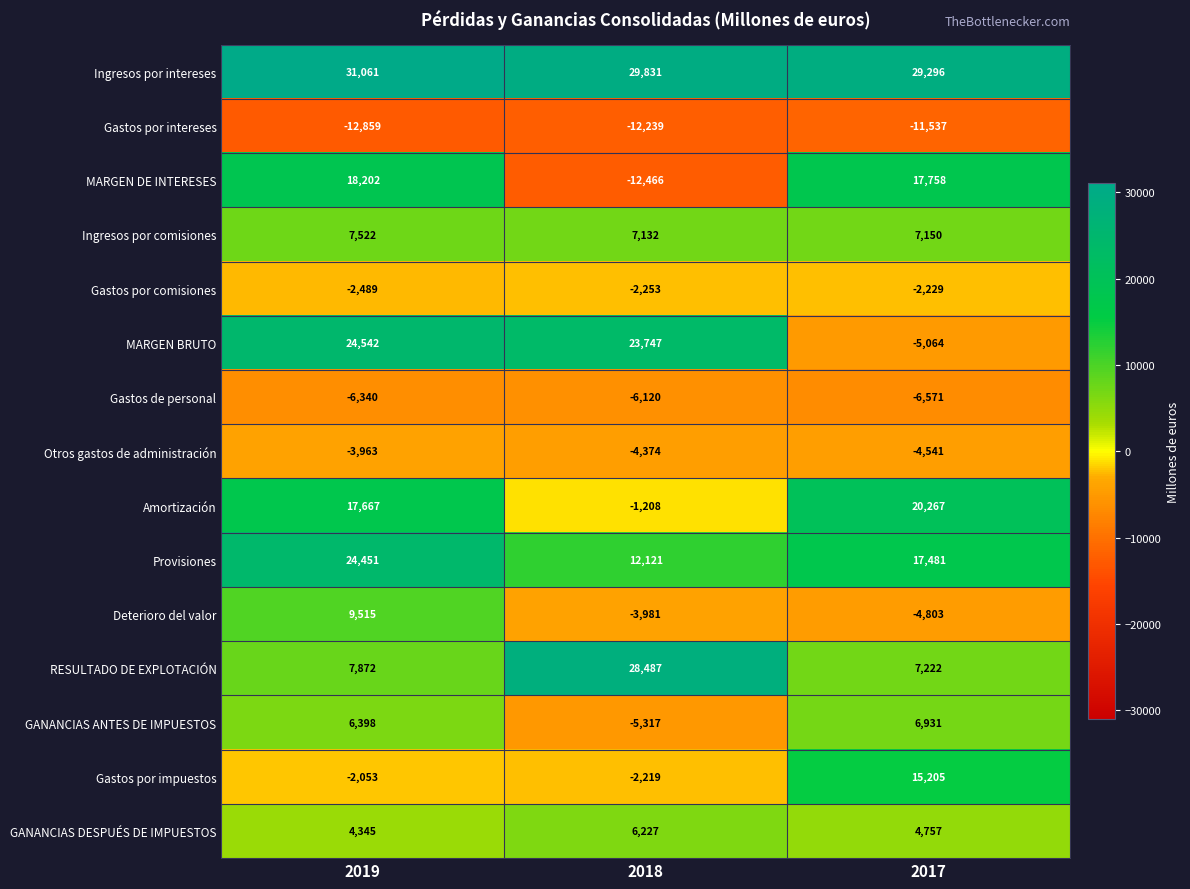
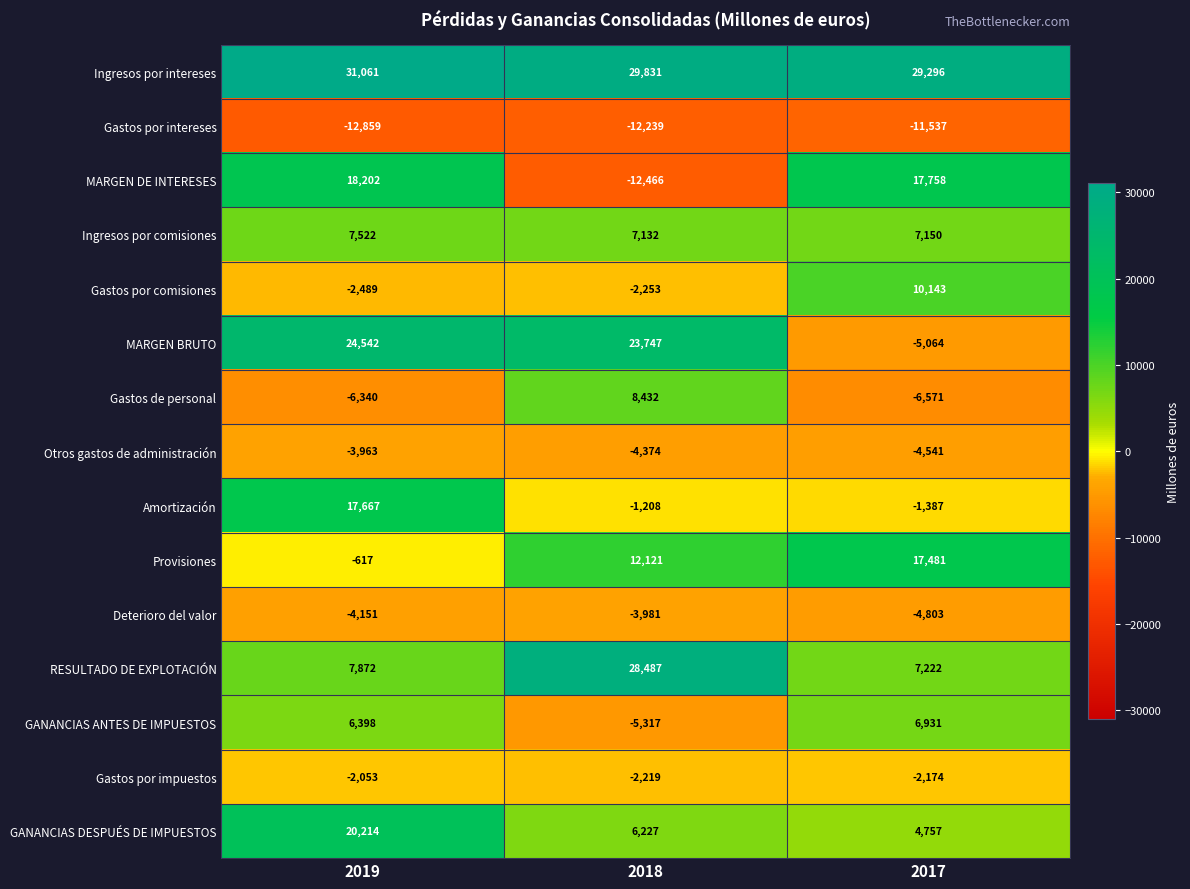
Gastos por comisiones, 2017: -2,229 -> 10,143
Gastos de personal, 2018: -6,120 -> 8,432
Amortización, 2017: 20,267 -> -1,387
Provisiones, 2019: 24,451 -> -617
Deterioro del valor, 2019: 9,515 -> -4,151
Gastos por impuestos, 2017: 15,205 -> -2,174
GANANCIAS DESPUÉS DE IMPUESTOS, 2019: 4,345 -> 20,214
